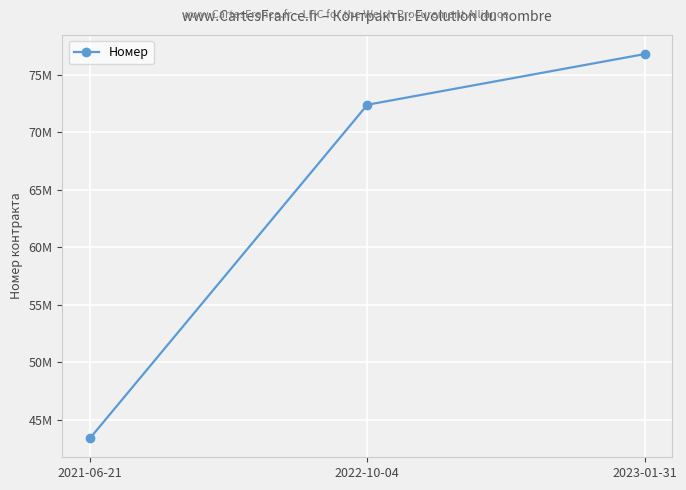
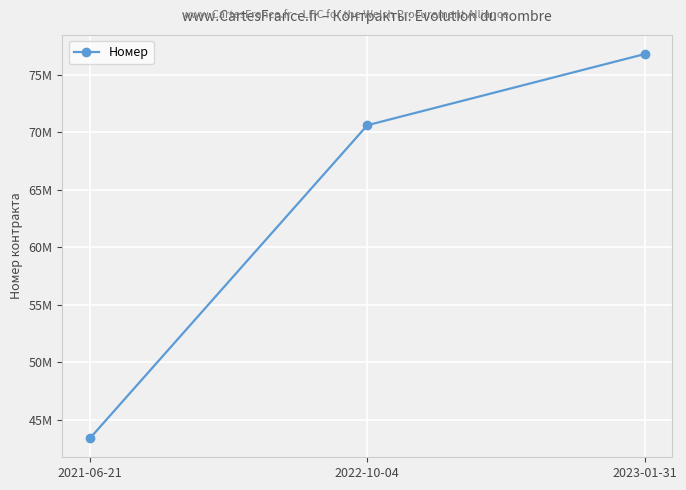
2022-10-04: 72400000 -> 70600000
